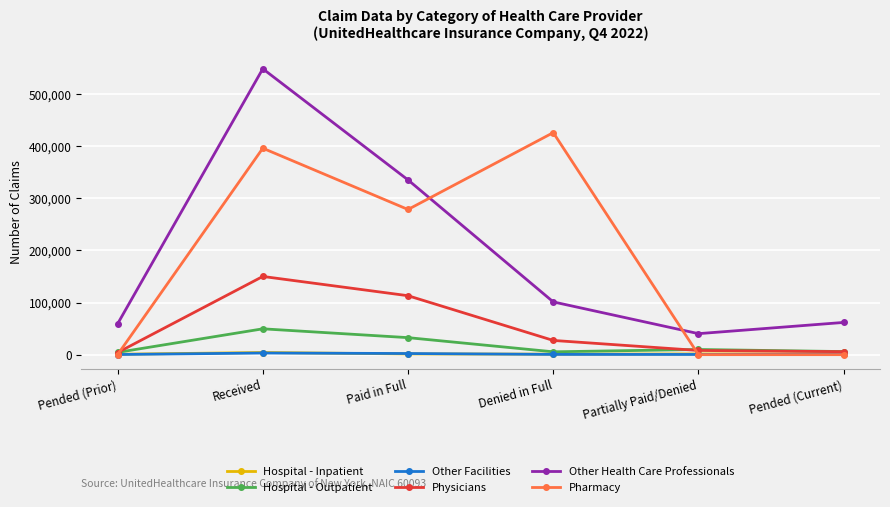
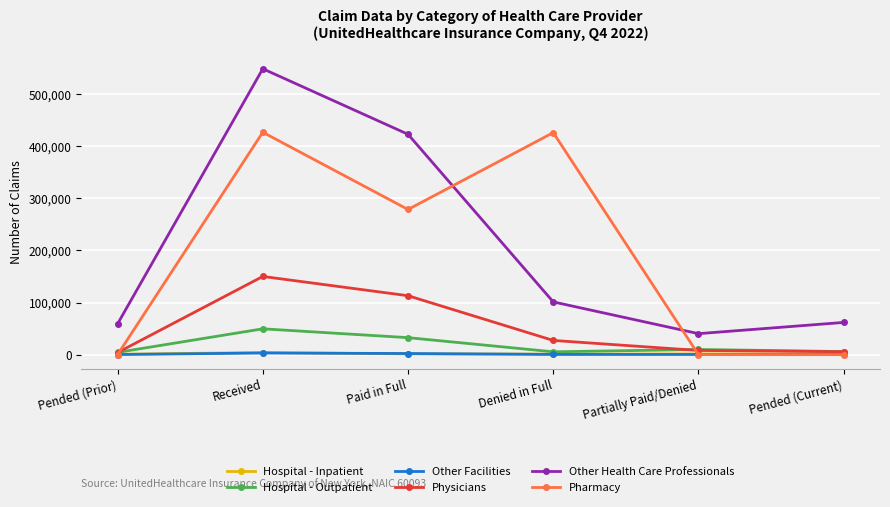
Pharmacy, Received: 400,000 -> 430,000
Other Health Care Professionals, Paid in Full: 340,000 -> 420,000
